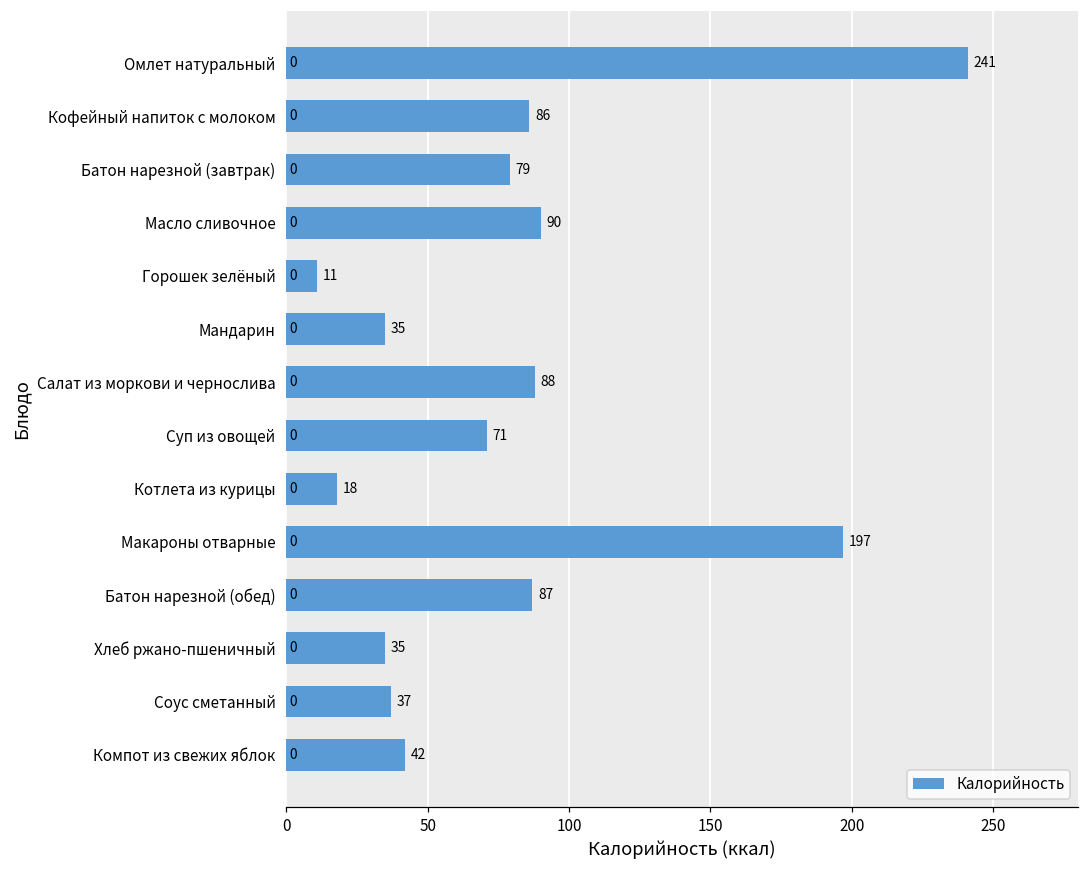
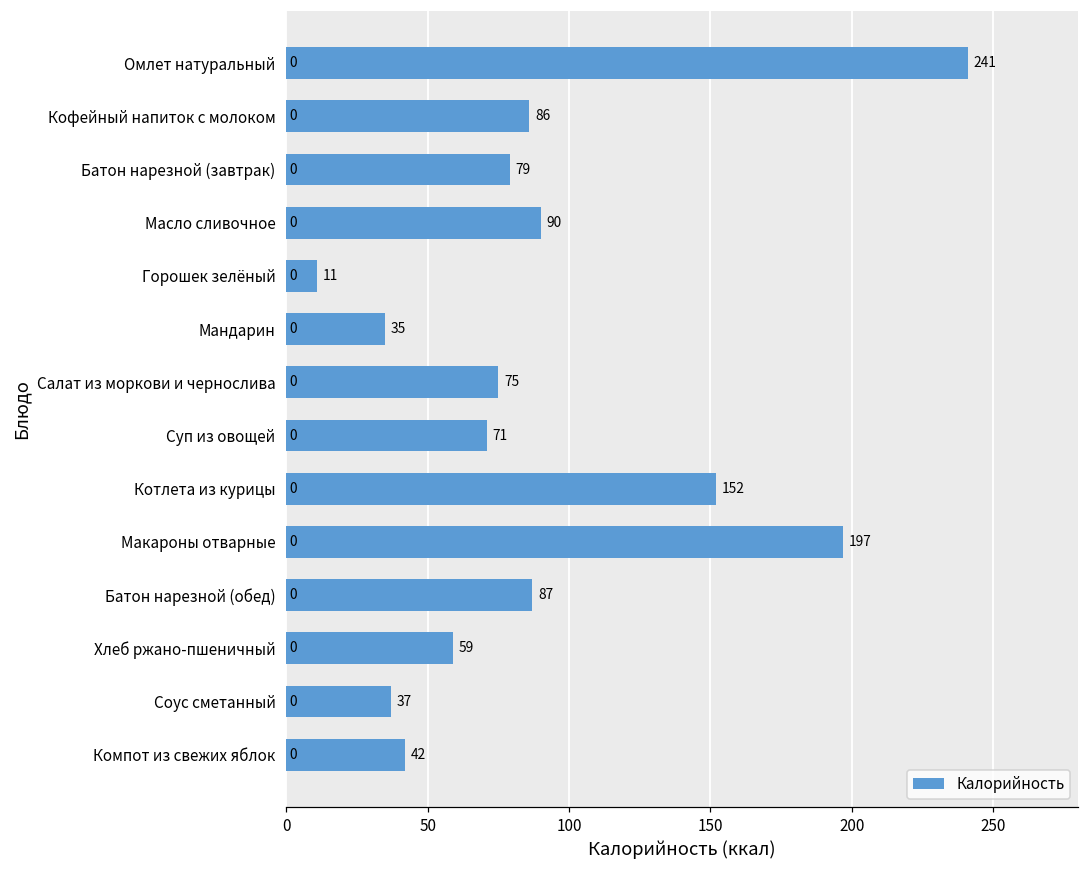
Салат из моркови и чернослива: 88 -> 75
Котлета из курицы: 18 -> 152
Хлеб ржано-пшеничный: 35 -> 59
